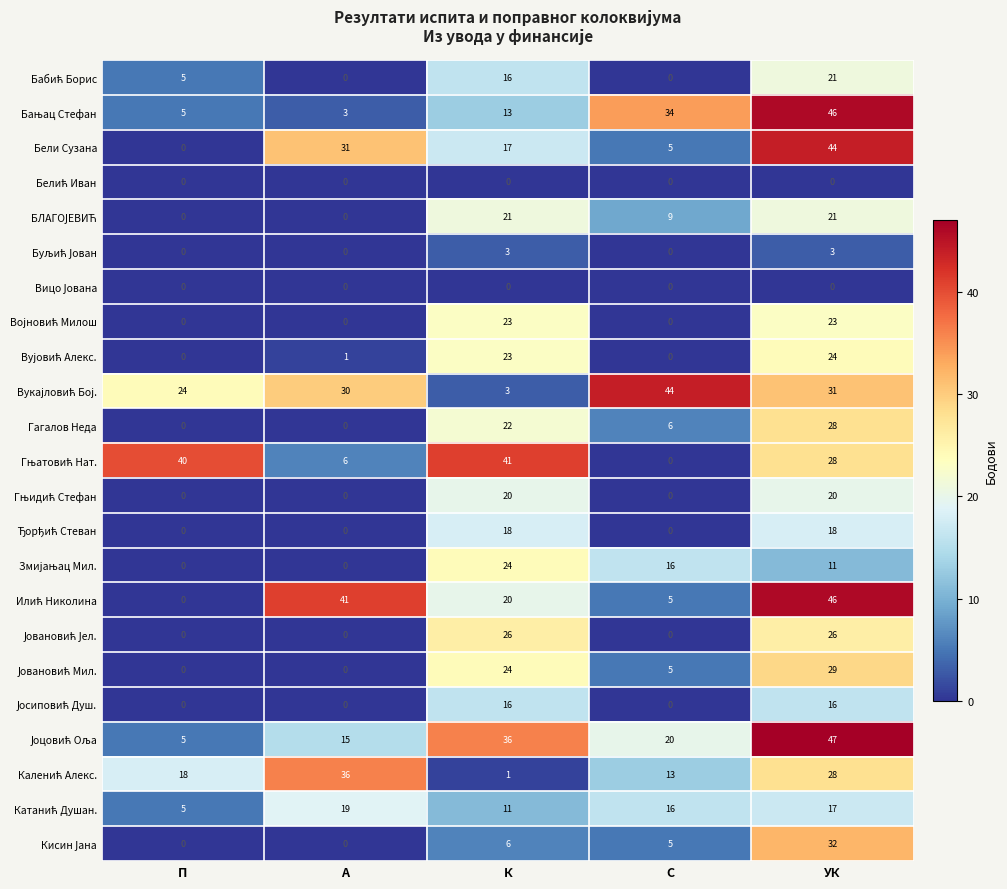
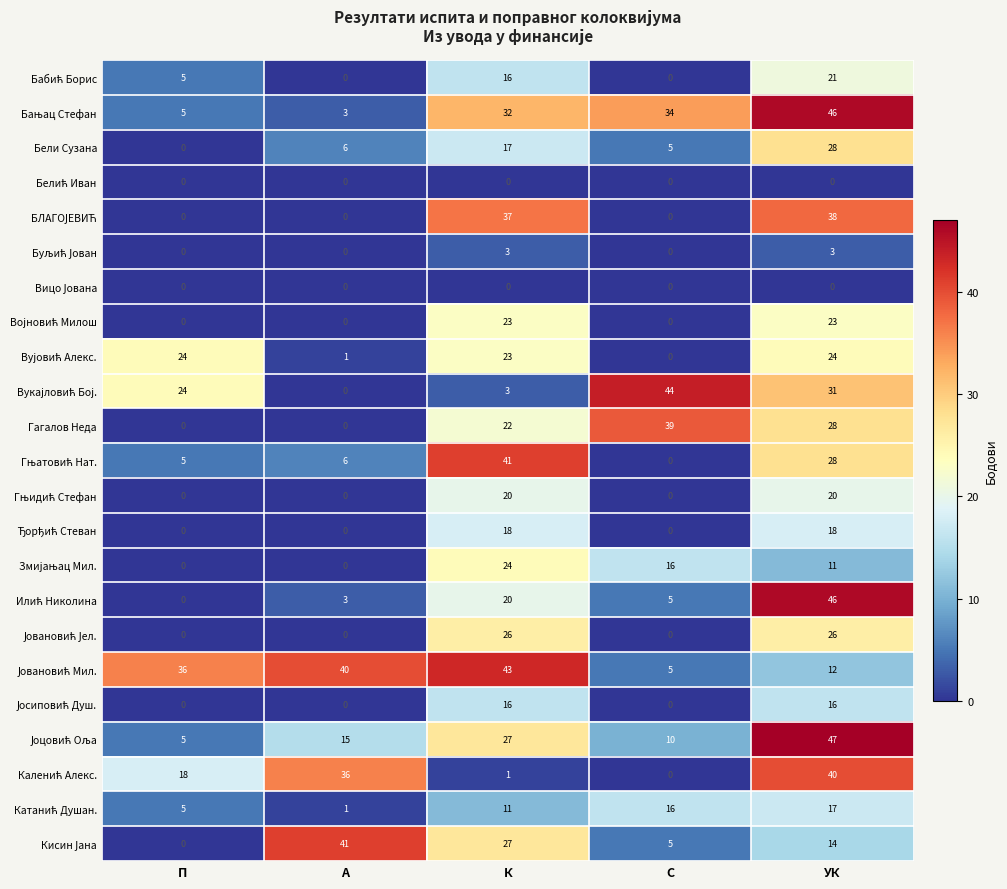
Бањац Стефан, К: 13 -> 32
Бели Сузана, A: 31 -> 6
Бели Сузана, УК: 44 -> 28
БЛАГОЈЕВИЋ, К: 21 -> 37
БЛАГОЈЕВИЋ, С: 9 -> 0
БЛАГОЈЕВИЋ, УК: 21 -> 38
Вујовић Алекс., П: 0 -> 24
Вукајловић Бој., A: 30 -> 0
Гагалов Неда, С: 6 -> 39
Гњатовић Нат., П: 40 -> 5
Илић Николина, A: 41 -> 3
Јовановић Мил., П: 0 -> 36
Јовановић Мил., A: 0 -> 40
Јовановић Мил., К: 24 -> 43
Јовановић Мил., УК: 29 -> 12
Јоцовић Оља, К: 36 -> 27
Јоцовић Оља, С: 20 -> 10
Каленић Алекс., С: 13 -> 0
Каленић Алекс., УК: 28 -> 40
Катанић Душан., A: 19 -> 1
Кисин Јана, A: 0 -> 41
Кисин Јана, К: 6 -> 27
Кисин Јана, УК: 32 -> 14
